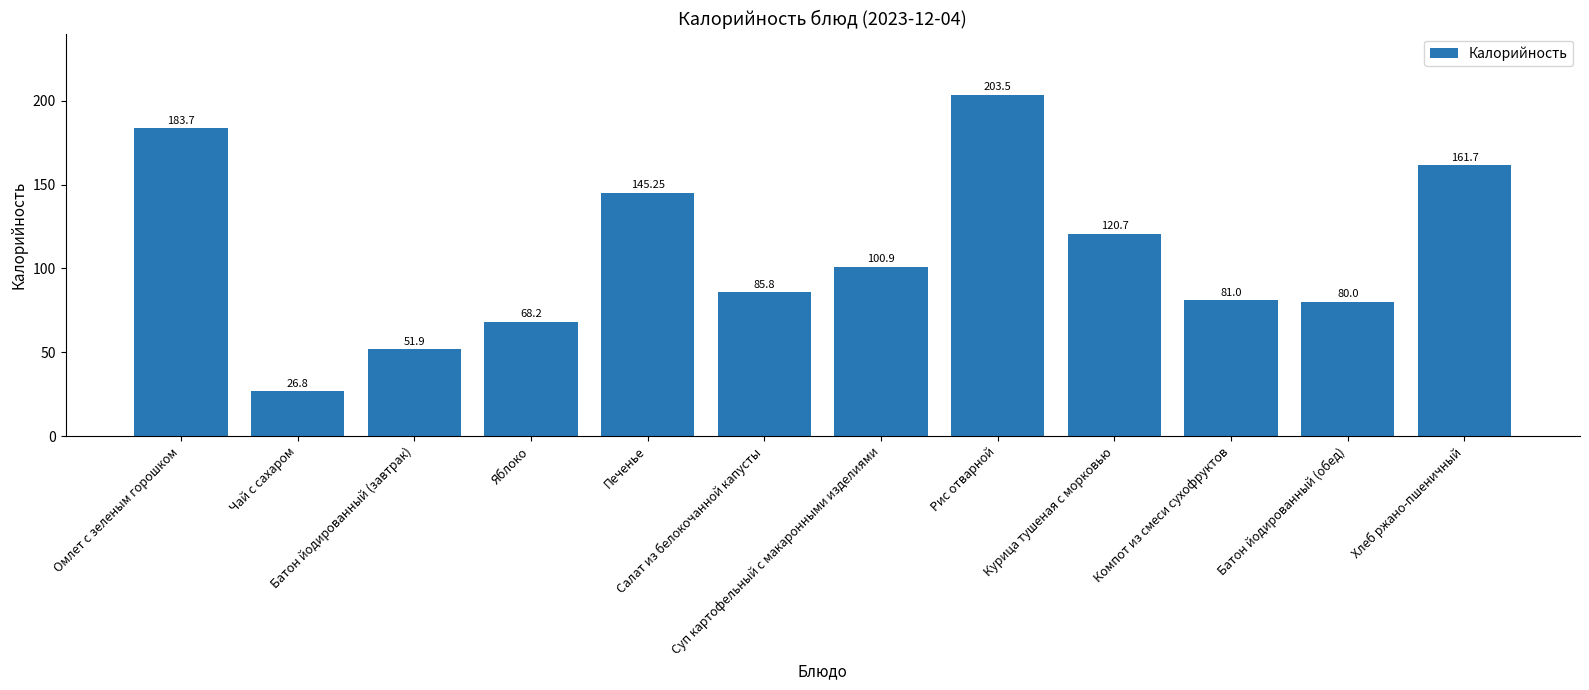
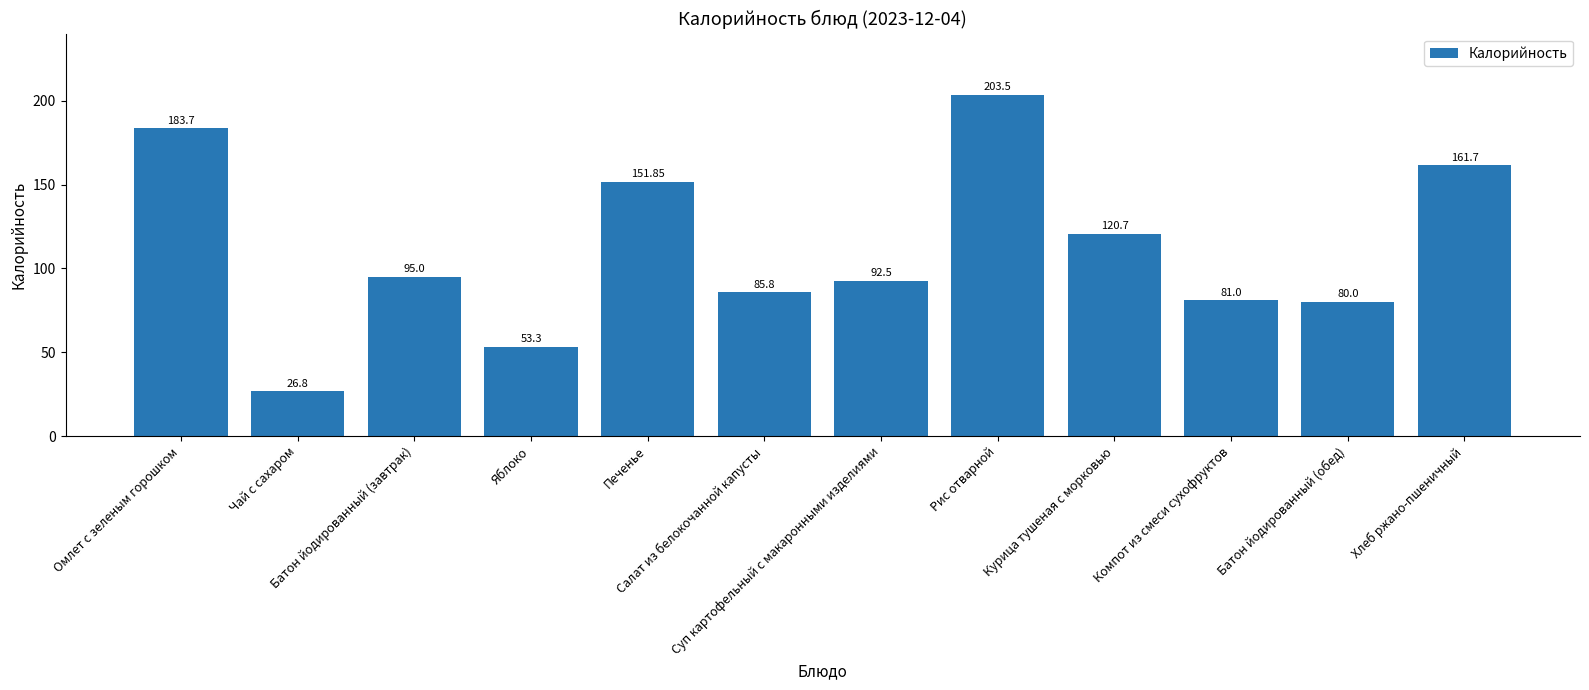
Батон йодированный (завтрак): 51.9 -> 95.0
Яблоко: 68.2 -> 53.3
Печенье: 145.25 -> 151.85
Суп картофельный с макаронными изделиями: 100.9 -> 92.5
